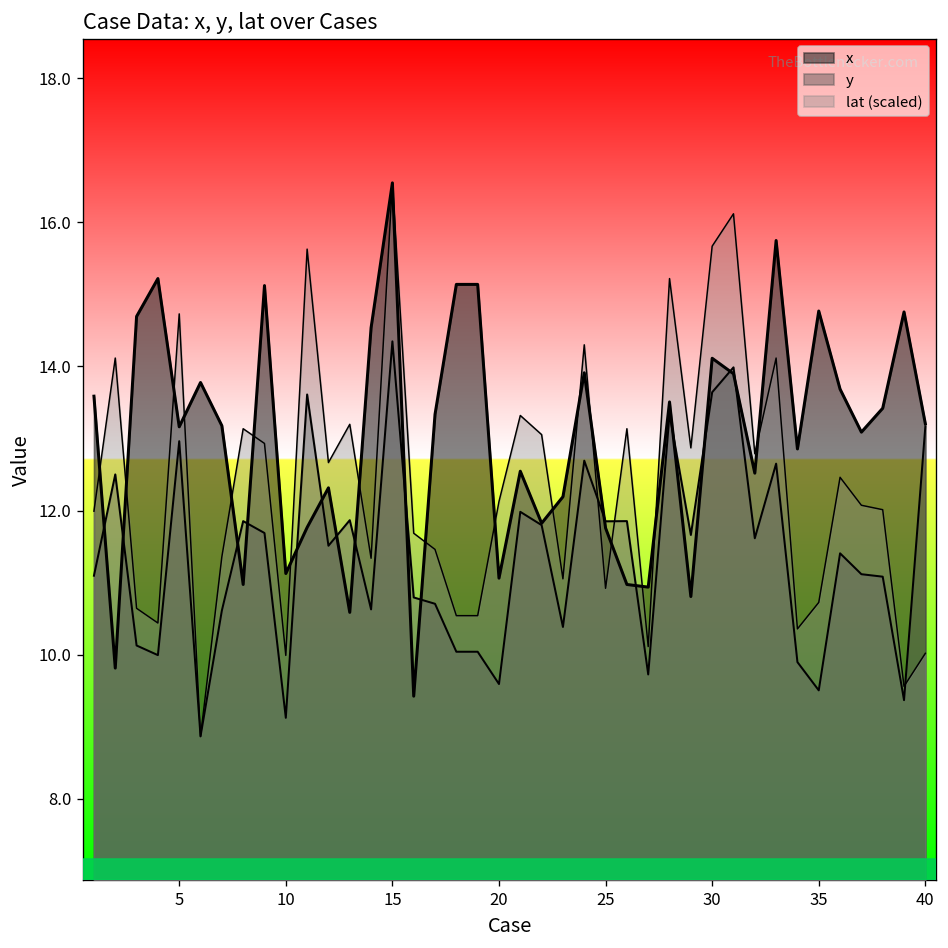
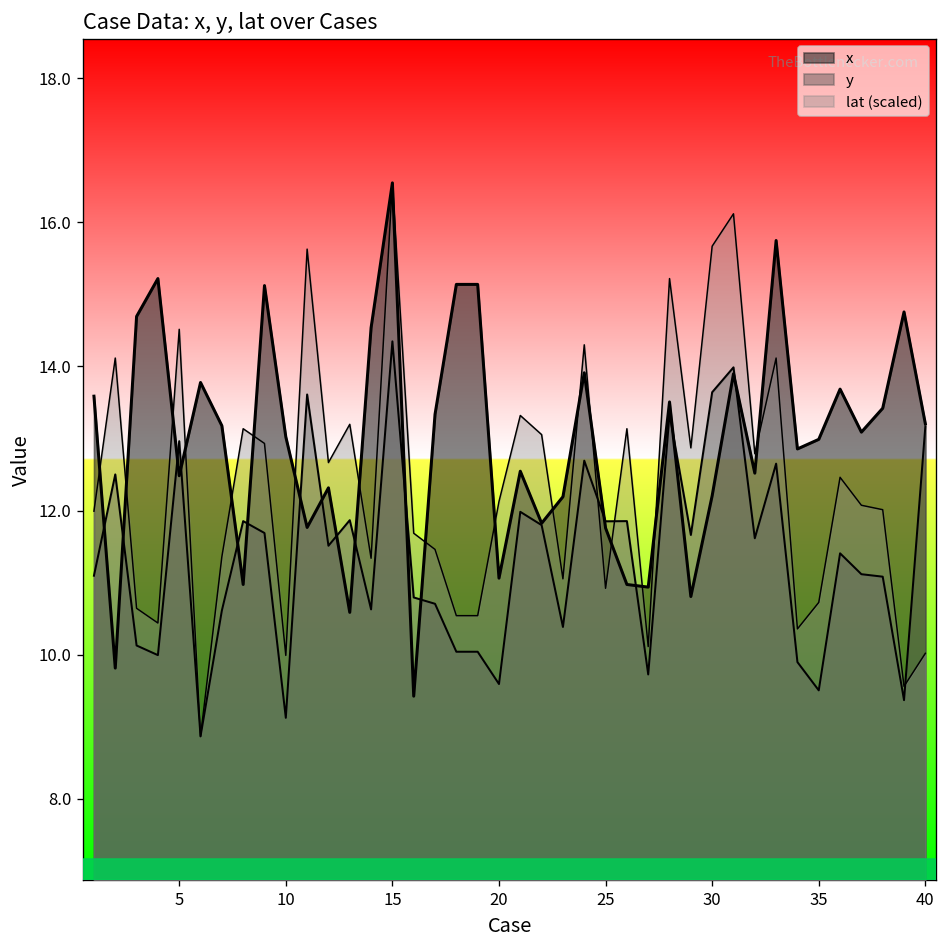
x, 5: 13.2 -> 12.5
lat (scaled), 5: 14.7 -> 14.5
x, 10: 11.1 -> 13.0
x, 30: 14.1 -> 12.2
x, 35: 14.8 -> 13.0
